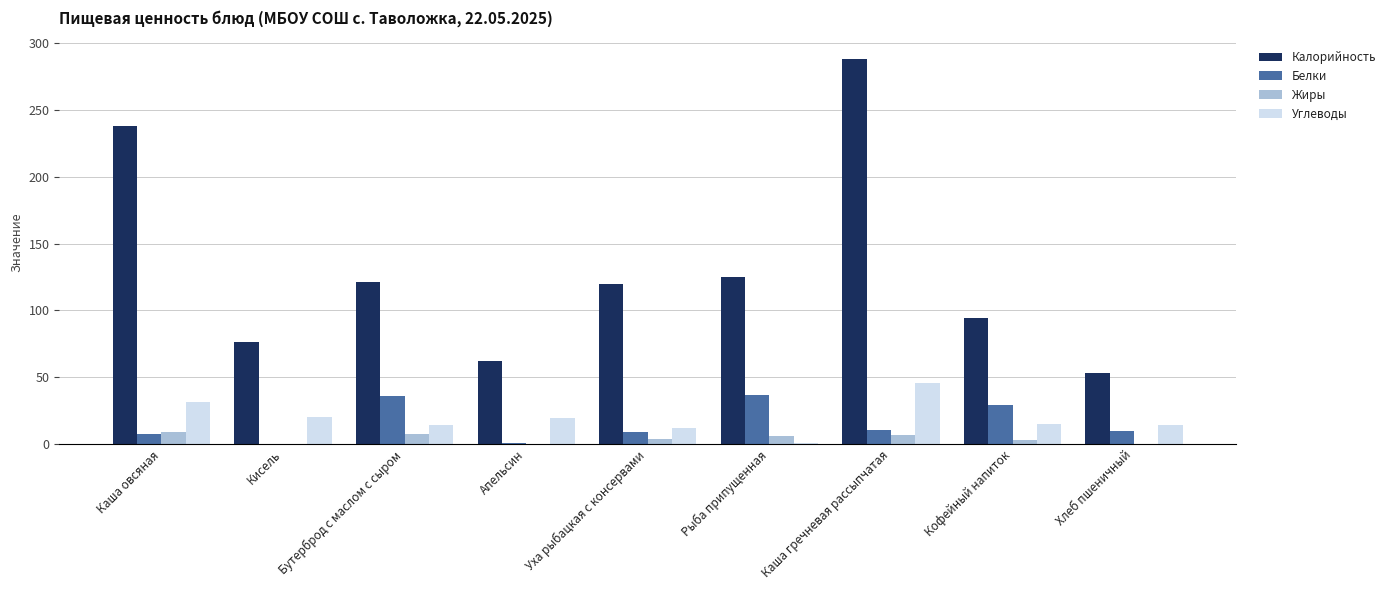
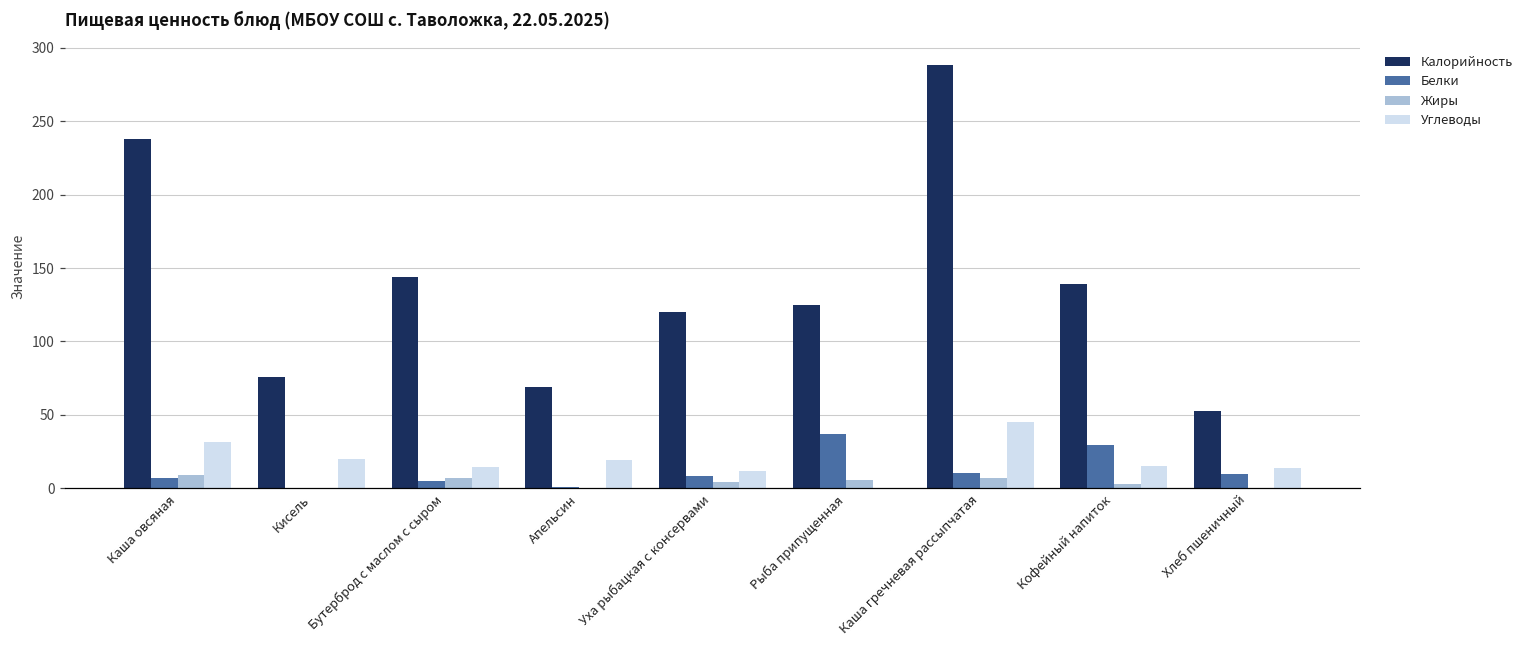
Калорийность, Бутерброд с маслом с сыром: 121 -> 144
Белки, Бутерброд с маслом с сыром: 36 -> 5
Калорийность, Апельсин: 62 -> 69
Калорийность, Кофейный напиток: 94 -> 139
